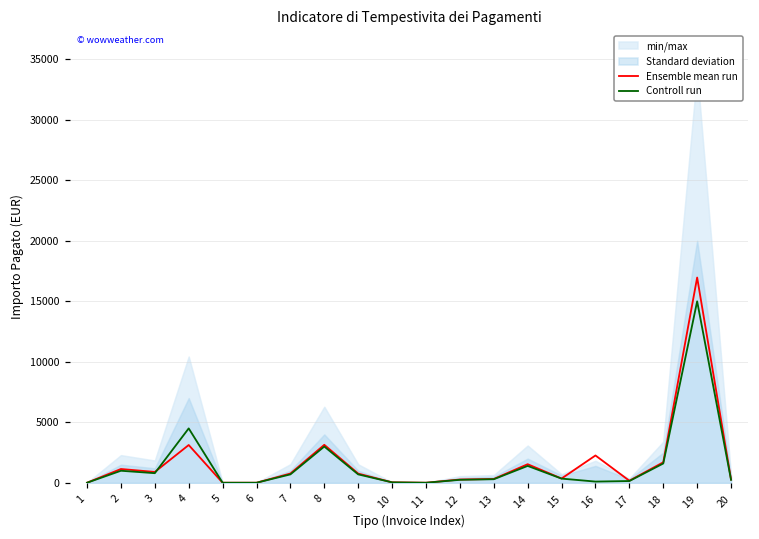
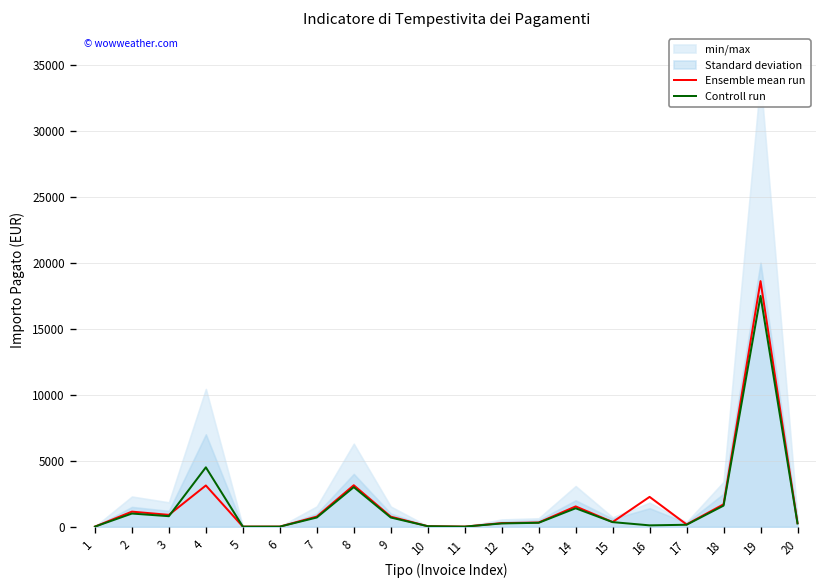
Ensemble mean run, 19: 17000 -> 18600
Controll run, 19: 15000 -> 17500
